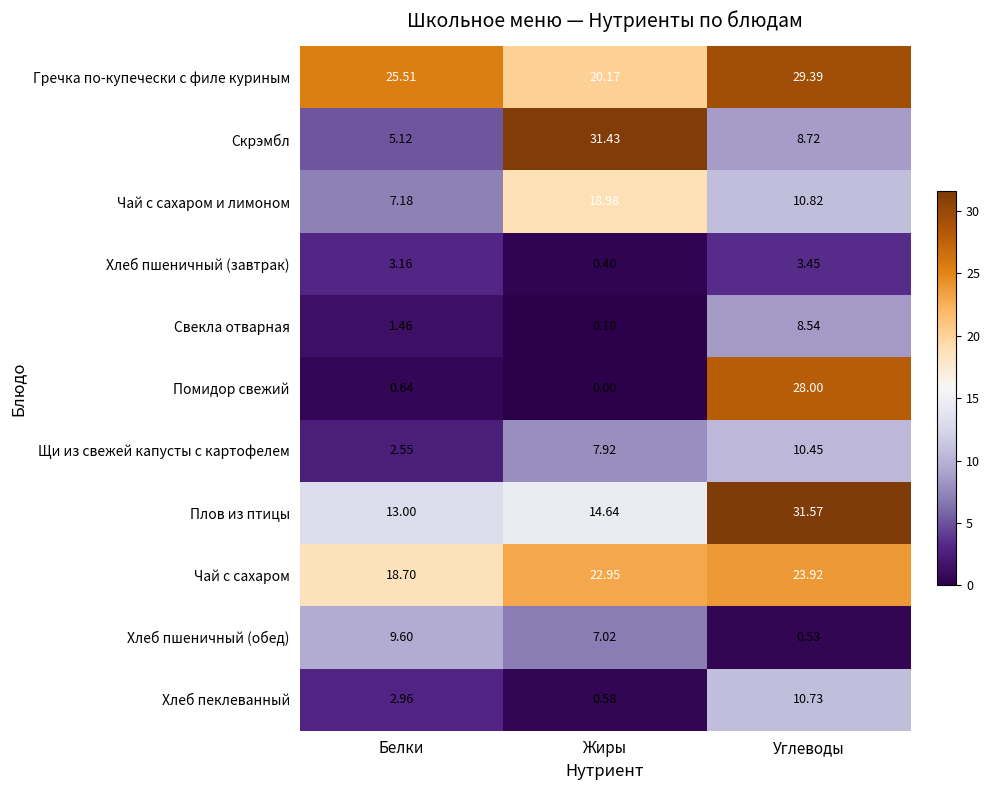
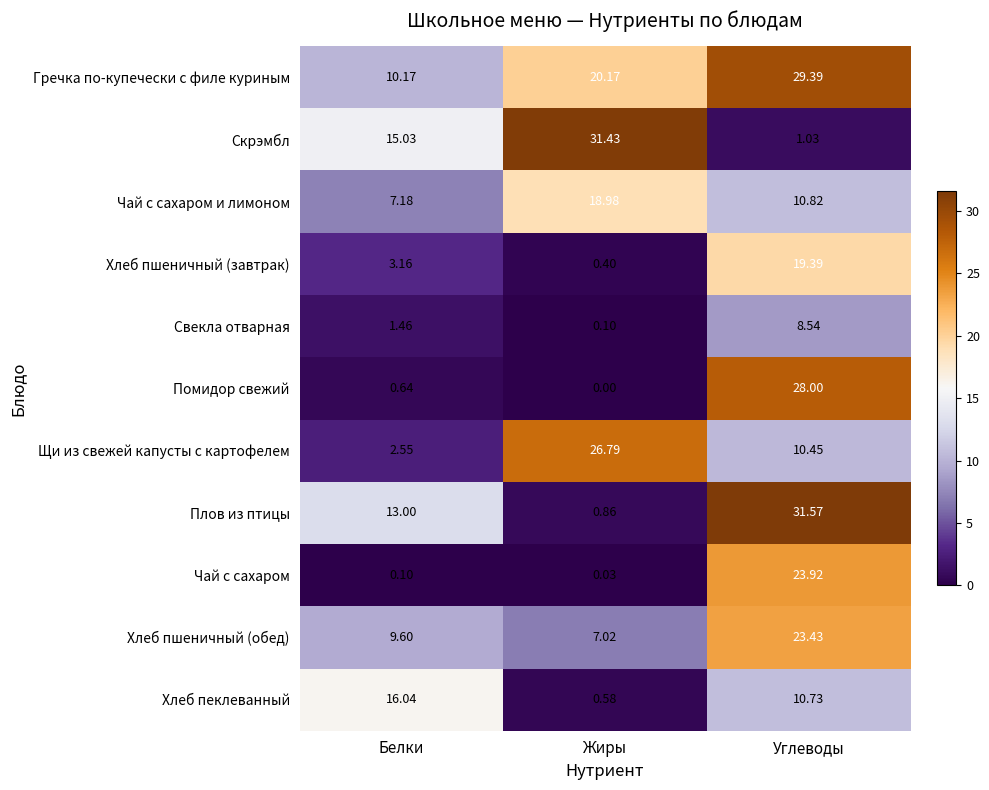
Гречка по-купечески с филе куриным, Белки: 25.51 -> 10.17
Скрэмбл, Белки: 5.12 -> 15.03
Скрэмбл, Углеводы: 8.72 -> 1.03
Хлеб пшеничный (завтрак), Углеводы: 3.45 -> 19.39
Щи из свежей капусты с картофелем, Жиры: 7.92 -> 26.79
Плов из птицы, Жиры: 14.64 -> 0.86
Чай с сахаром, Белки: 18.70 -> 0.10
Чай с сахаром, Жиры: 22.95 -> 0.03
Хлеб пшеничный (обед), Углеводы: 0.53 -> 23.43
Хлеб пеклеванный, Белки: 2.96 -> 16.04
